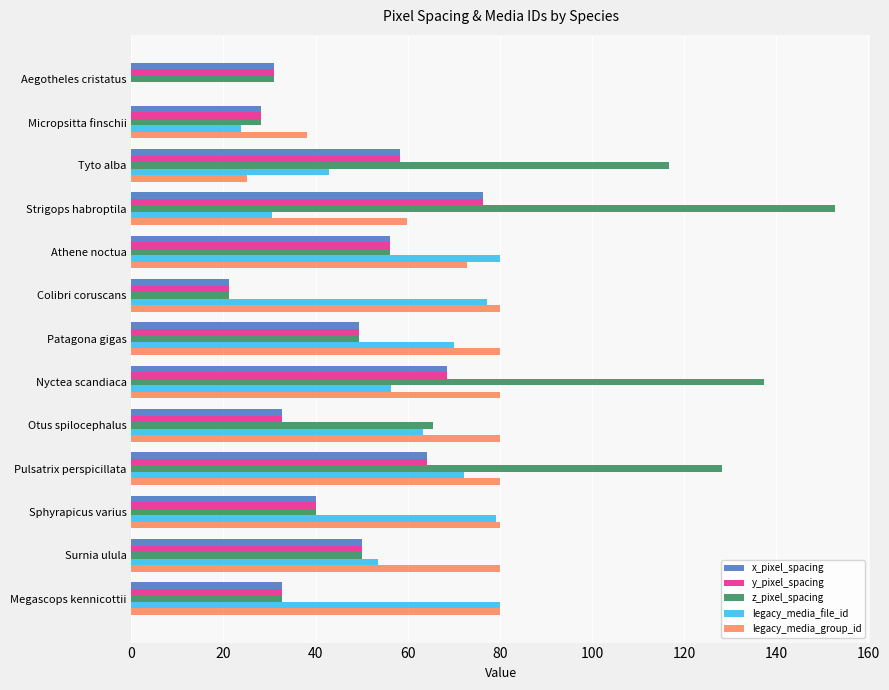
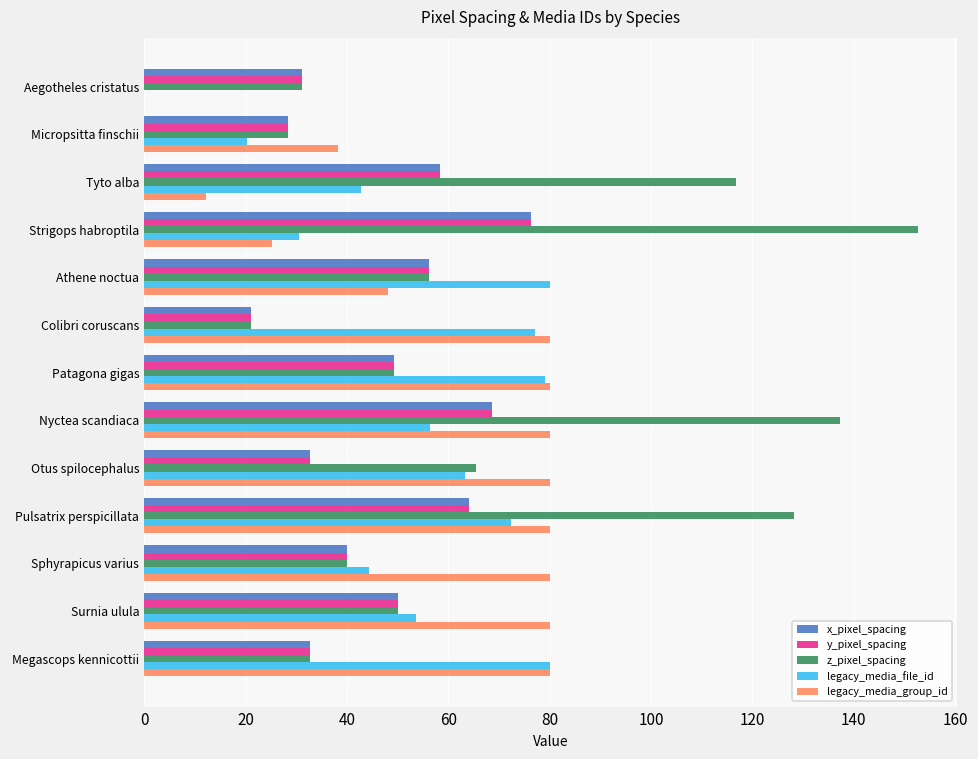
legacy_media_file_id, Micropsitta finschii: 24 -> 20
legacy_media_group_id, Tyto alba: 25 -> 12
legacy_media_group_id, Strigops habroptila: 60 -> 25
legacy_media_group_id, Athene noctua: 73 -> 48
legacy_media_file_id, Patagona gigas: 70 -> 79
legacy_media_file_id, Sphyrapicus varius: 79 -> 44
